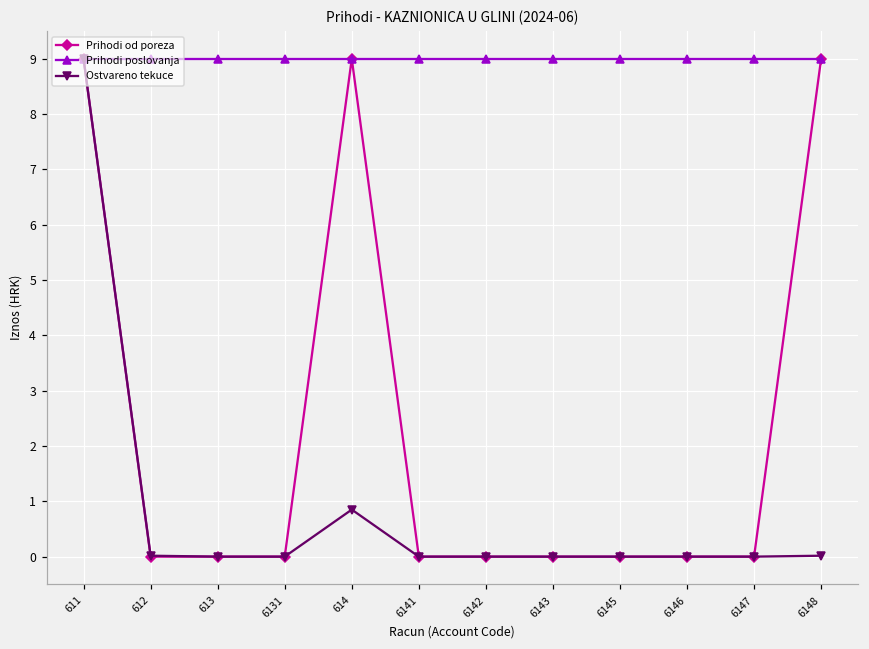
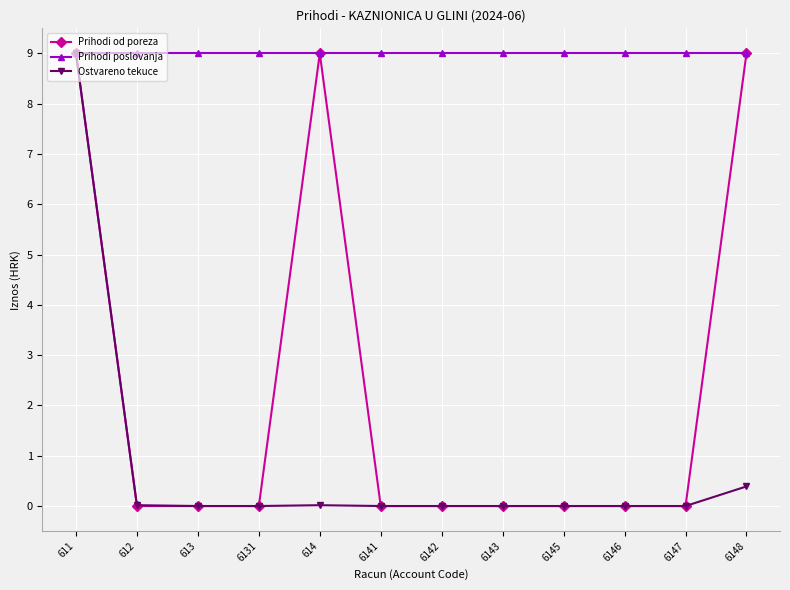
Ostvareno tekuce, 614: 0.9 -> 0.0
Ostvareno tekuce, 6148: 0.0 -> 0.4
